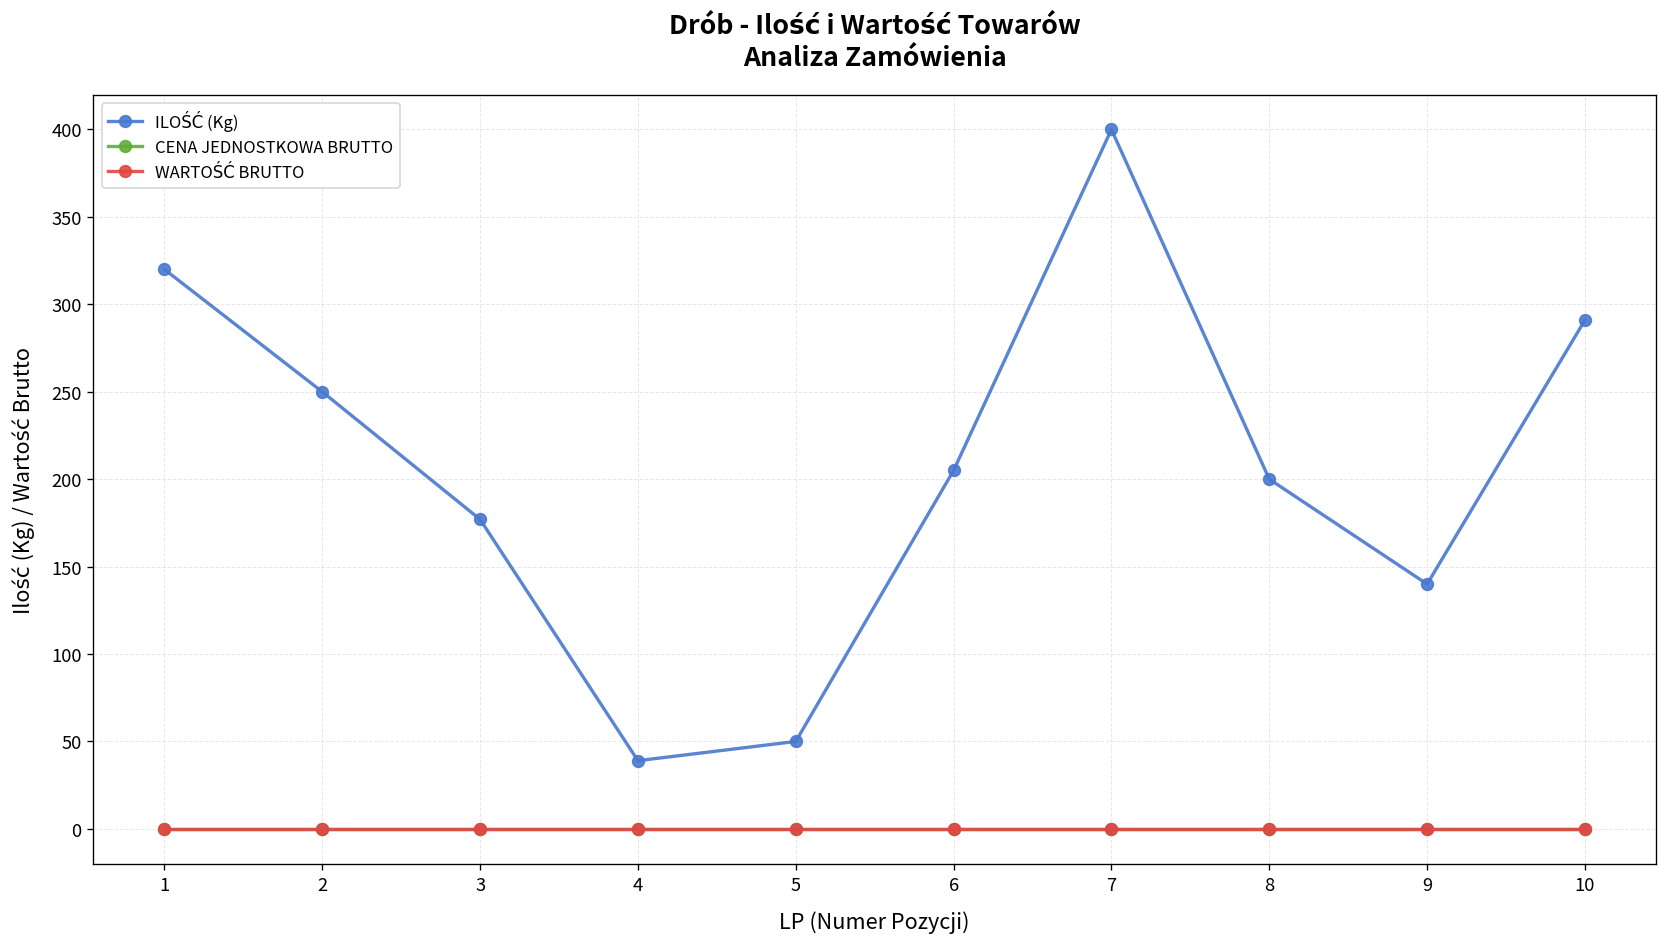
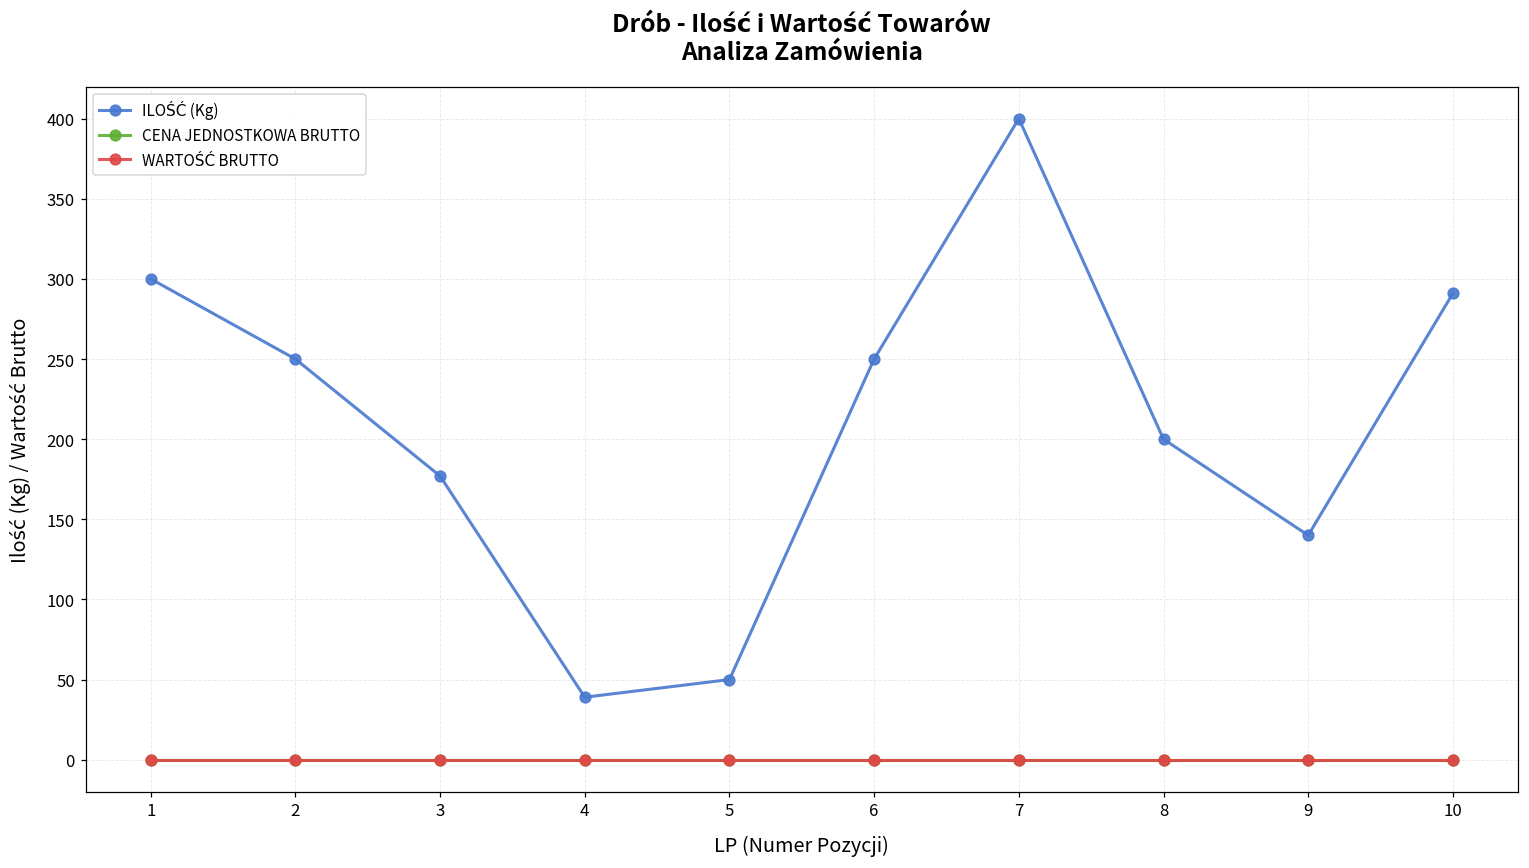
ILOŚĆ (Kg), 1: 320 -> 300
ILOŚĆ (Kg), 6: 205 -> 250
